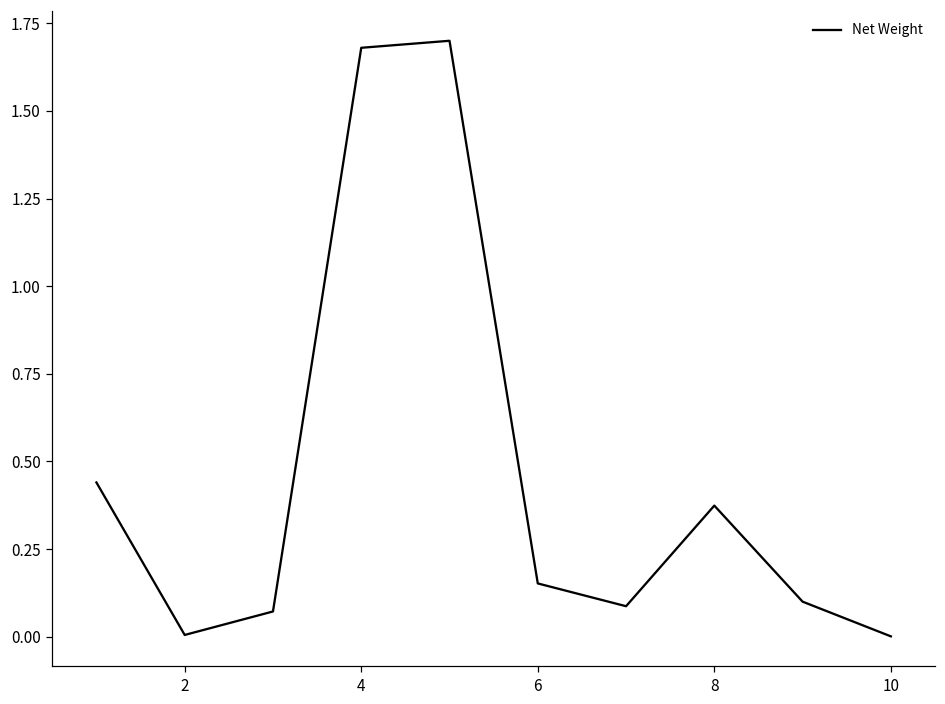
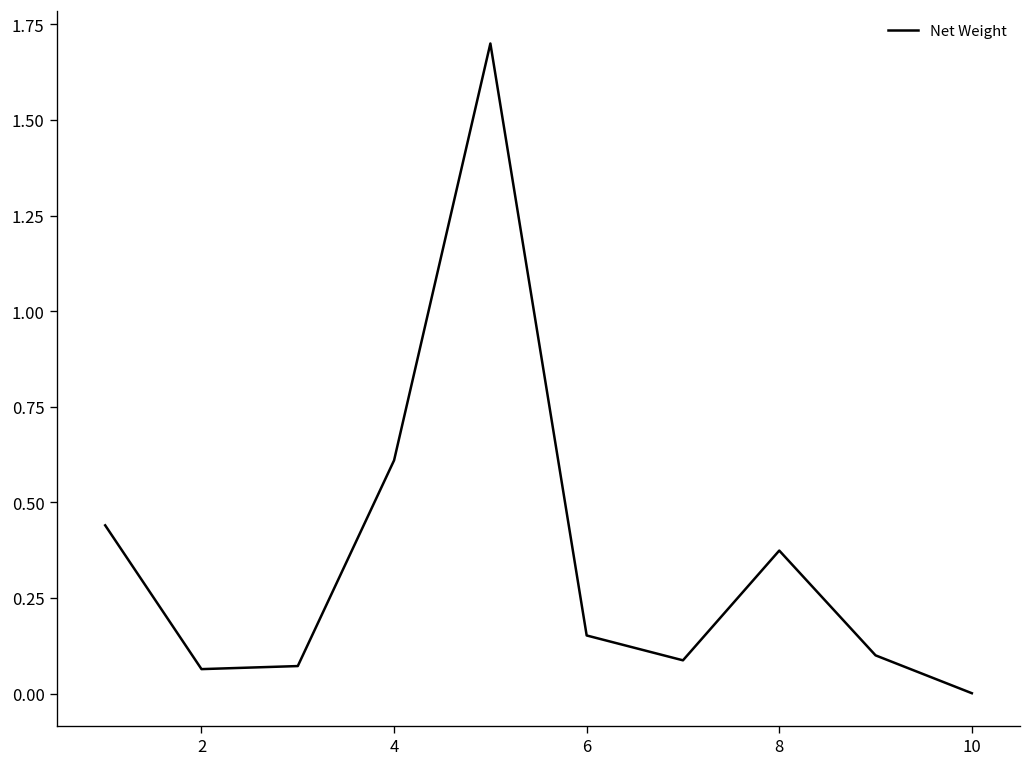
2: 0.01 -> 0.06
4: 1.68 -> 0.61
